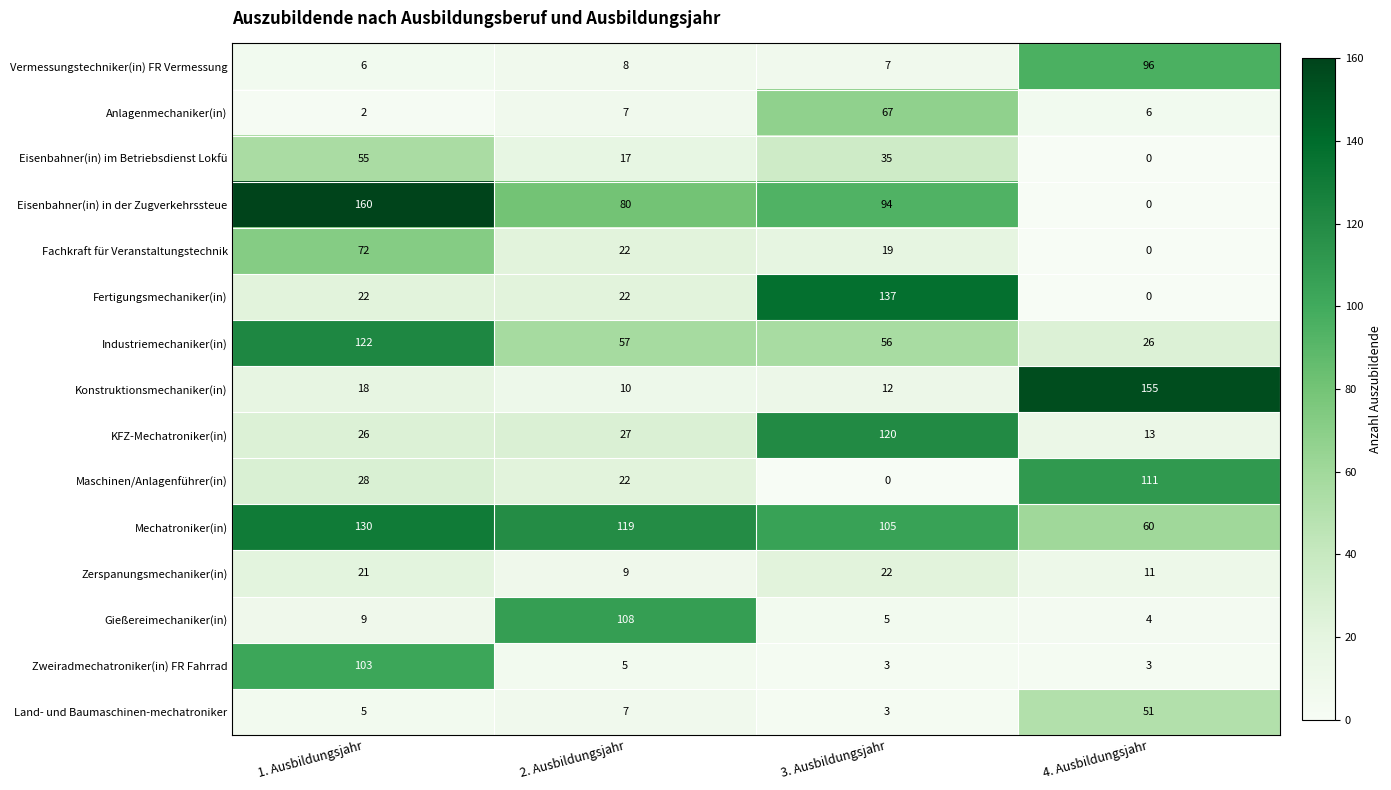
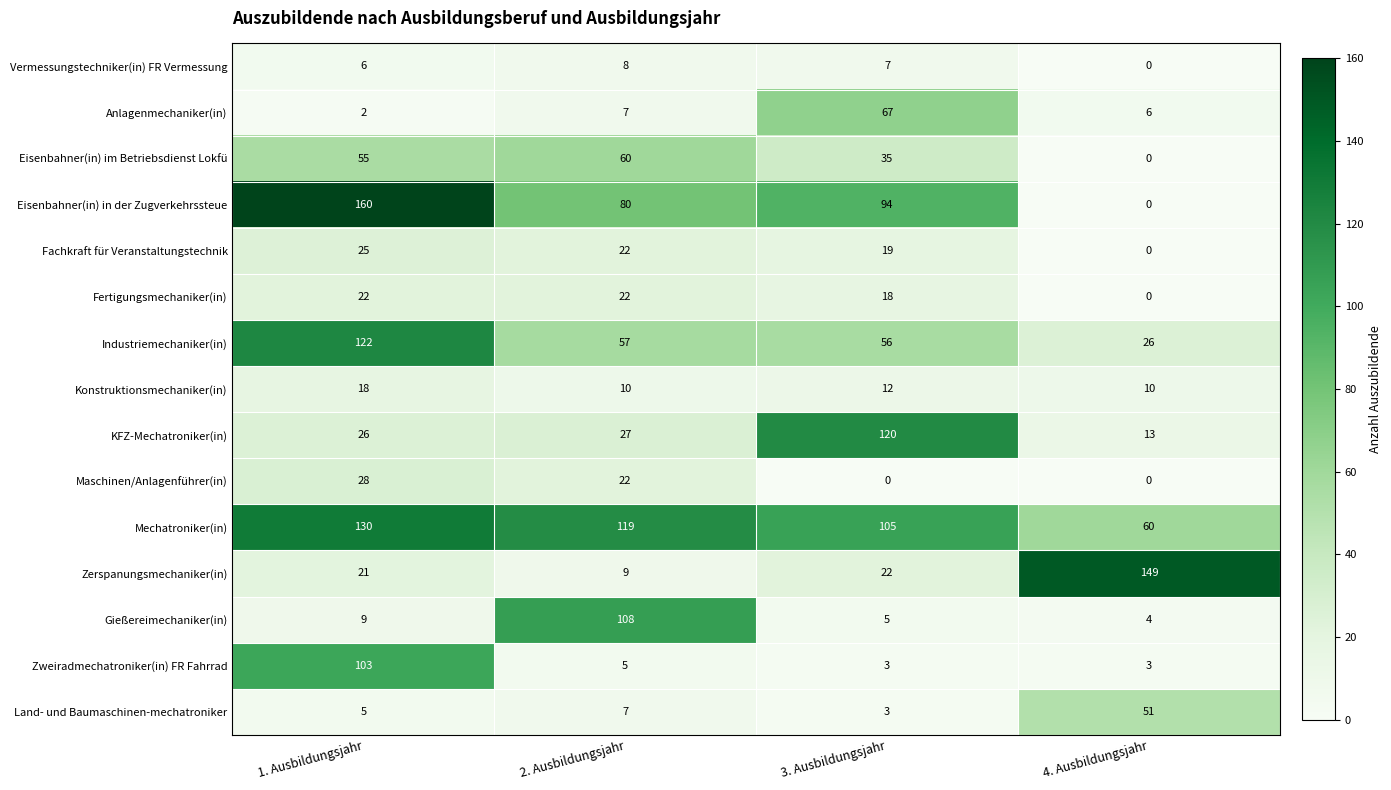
Vermessungstechniker(in) FR Vermessung, 4. Ausbildungsjahr: 96 -> 0
Eisenbahner(in) im Betriebsdienst Lokfü, 2. Ausbildungsjahr: 17 -> 60
Fachkraft für Veranstaltungstechnik, 1. Ausbildungsjahr: 72 -> 25
Fertigungsmechaniker(in), 3. Ausbildungsjahr: 137 -> 18
Konstruktionsmechaniker(in), 4. Ausbildungsjahr: 155 -> 10
Maschinen/Anlagenführer(in), 4. Ausbildungsjahr: 111 -> 0
Zerspanungsmechaniker(in), 4. Ausbildungsjahr: 11 -> 149
